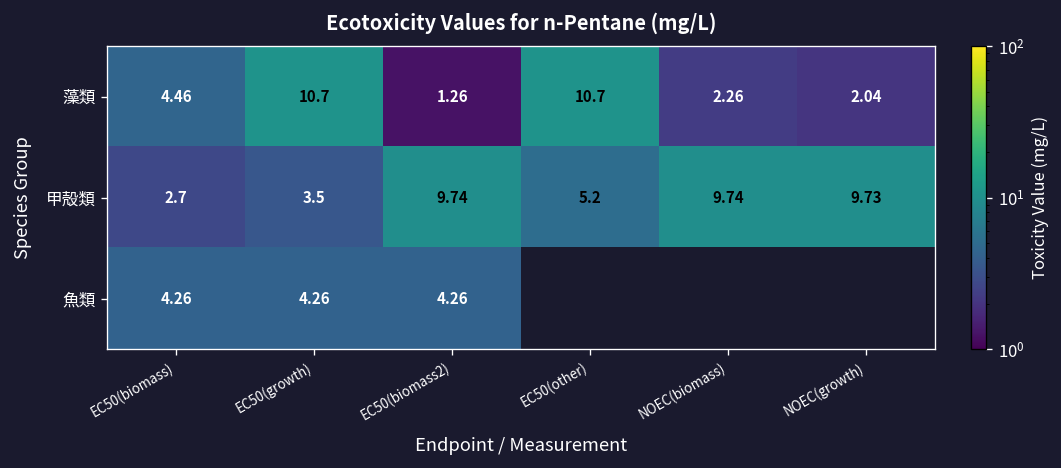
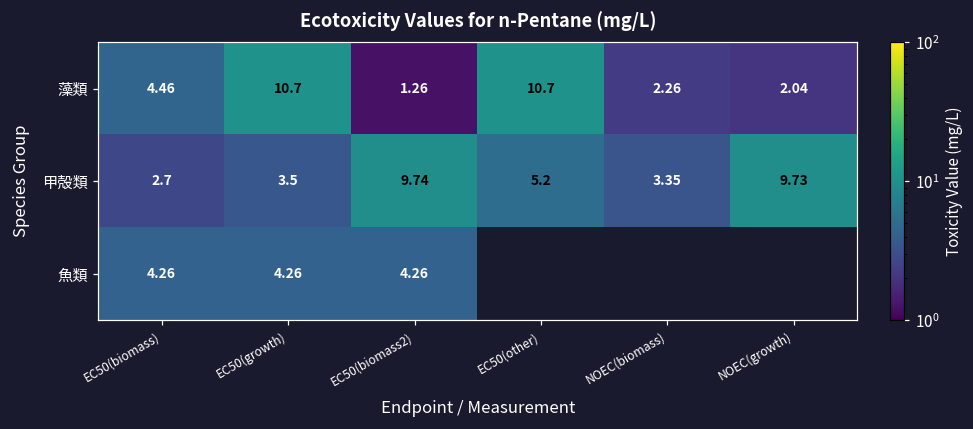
甲殻類, NOEC(biomass): 9.74 -> 3.35
